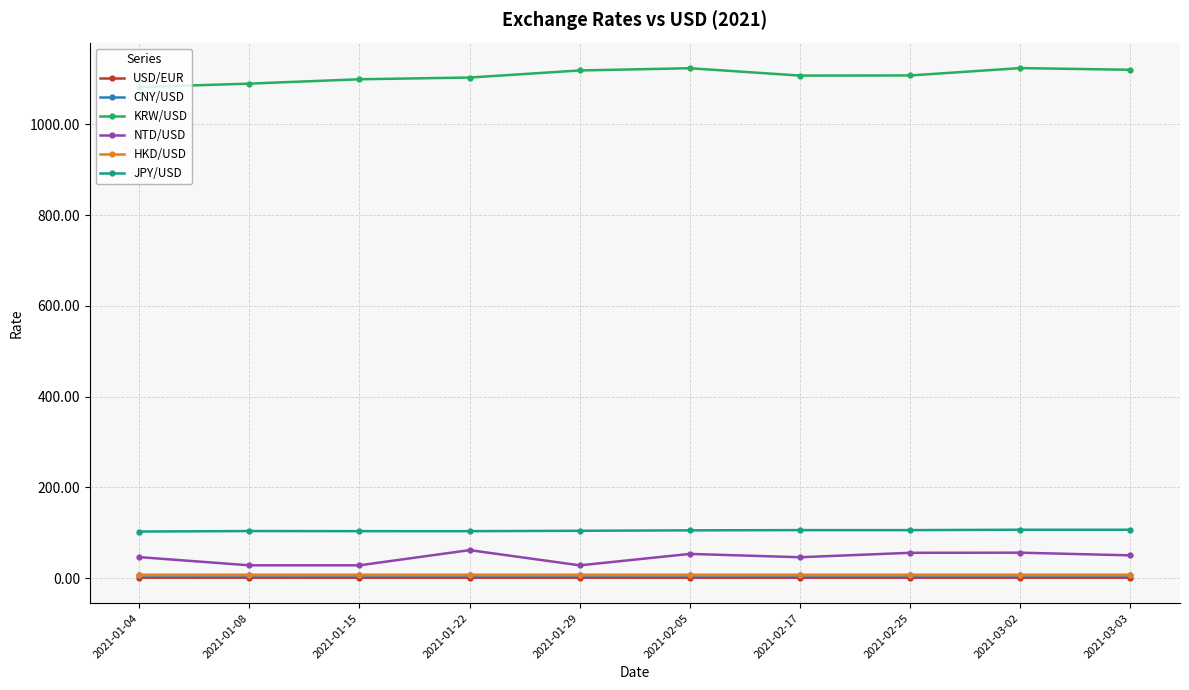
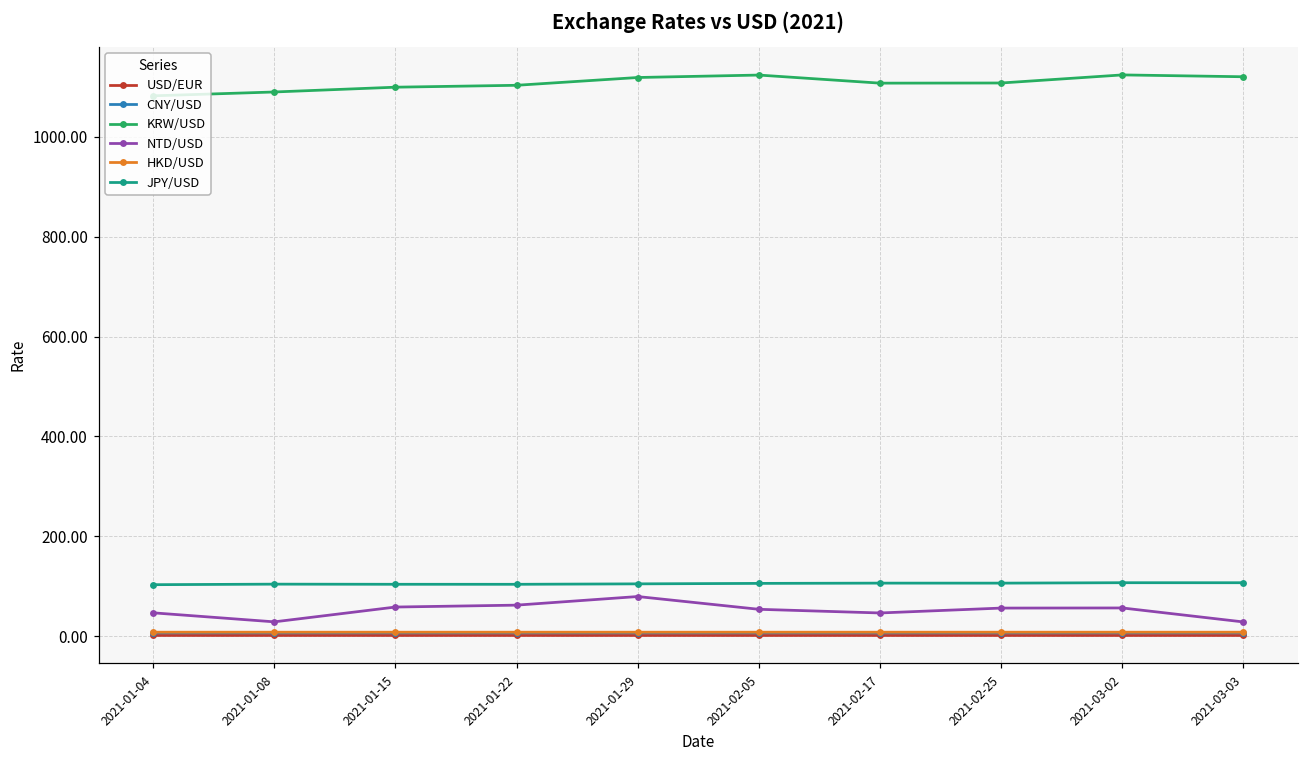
NTD/USD, 2021-01-15: 30 -> 60
NTD/USD, 2021-01-29: 30 -> 80
NTD/USD, 2021-03-03: 50 -> 30
